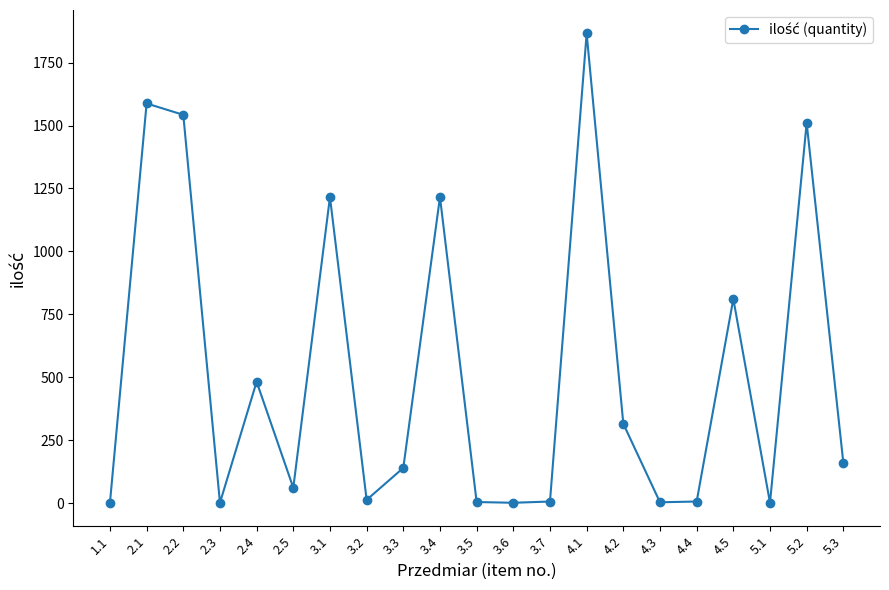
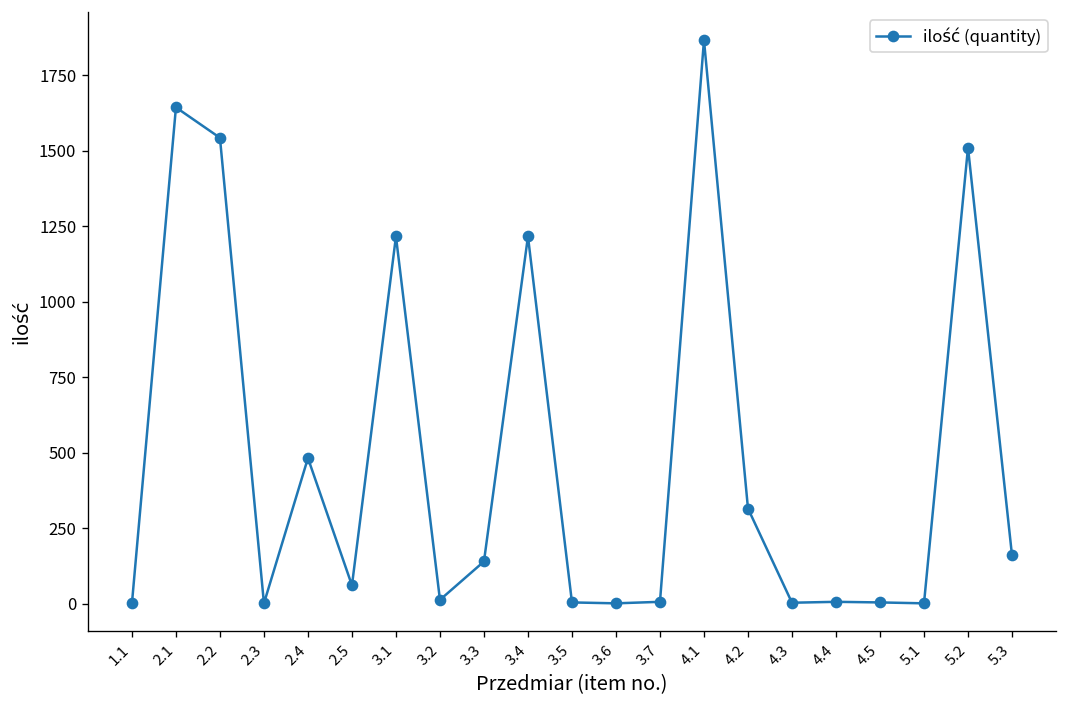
2.1: 1590 -> 1640
4.5: 810 -> 0
